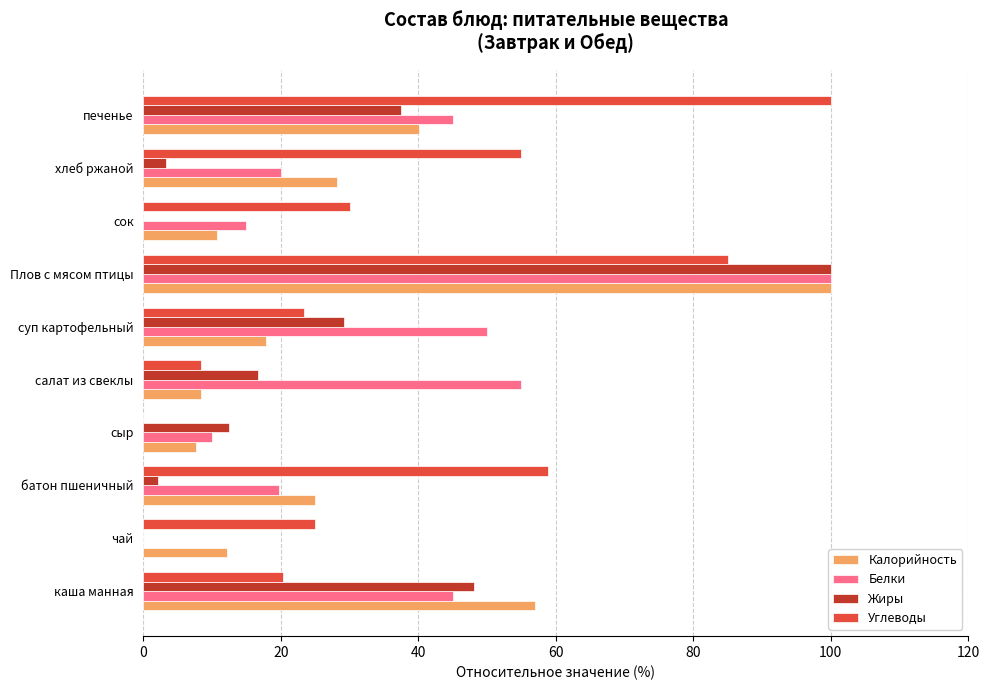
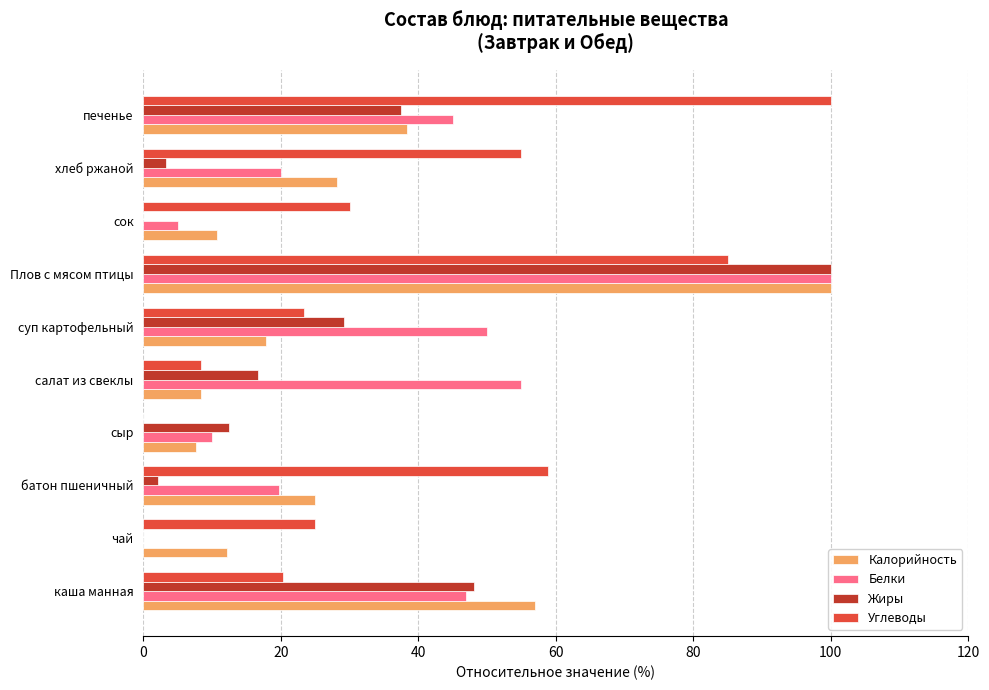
Калорийность, печенье: 40 -> 38
Белки, сок: 15 -> 5
Белки, каша манная: 45 -> 47
